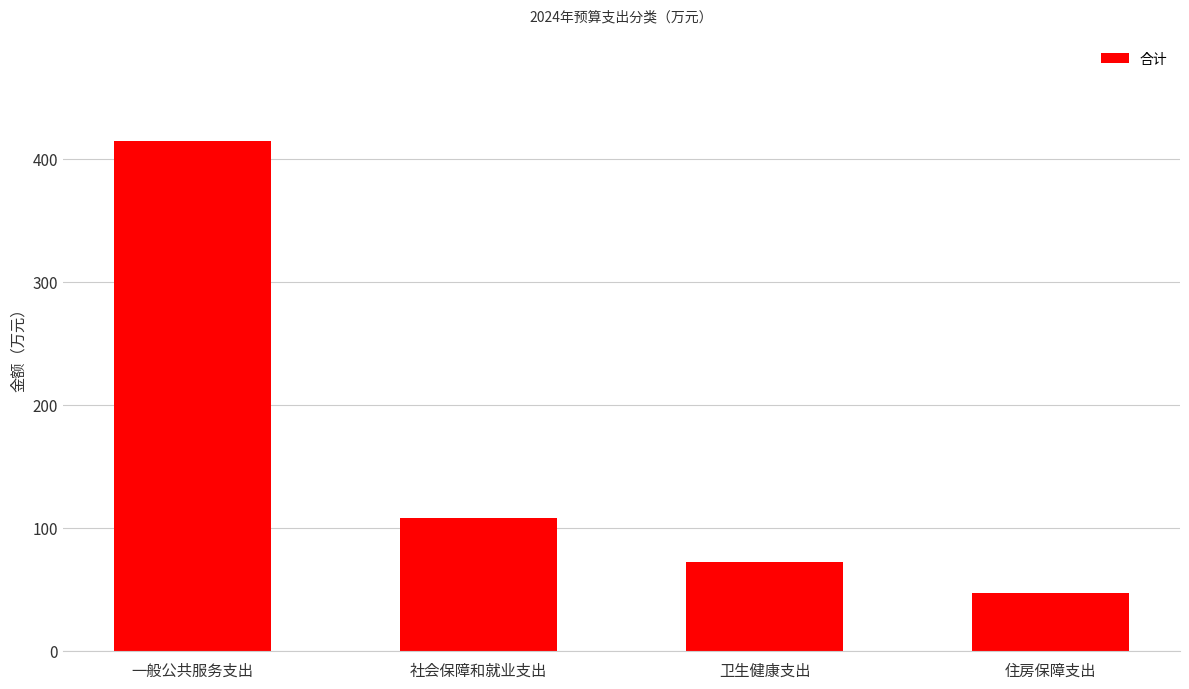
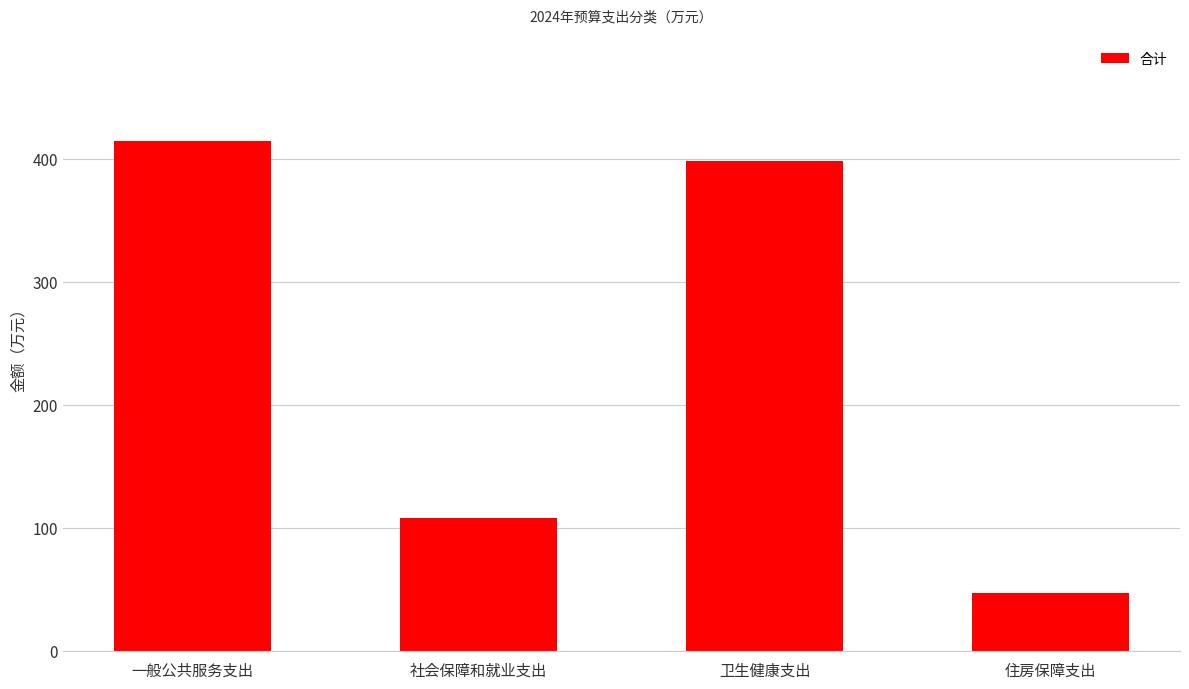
卫生健康支出: 72 -> 398
